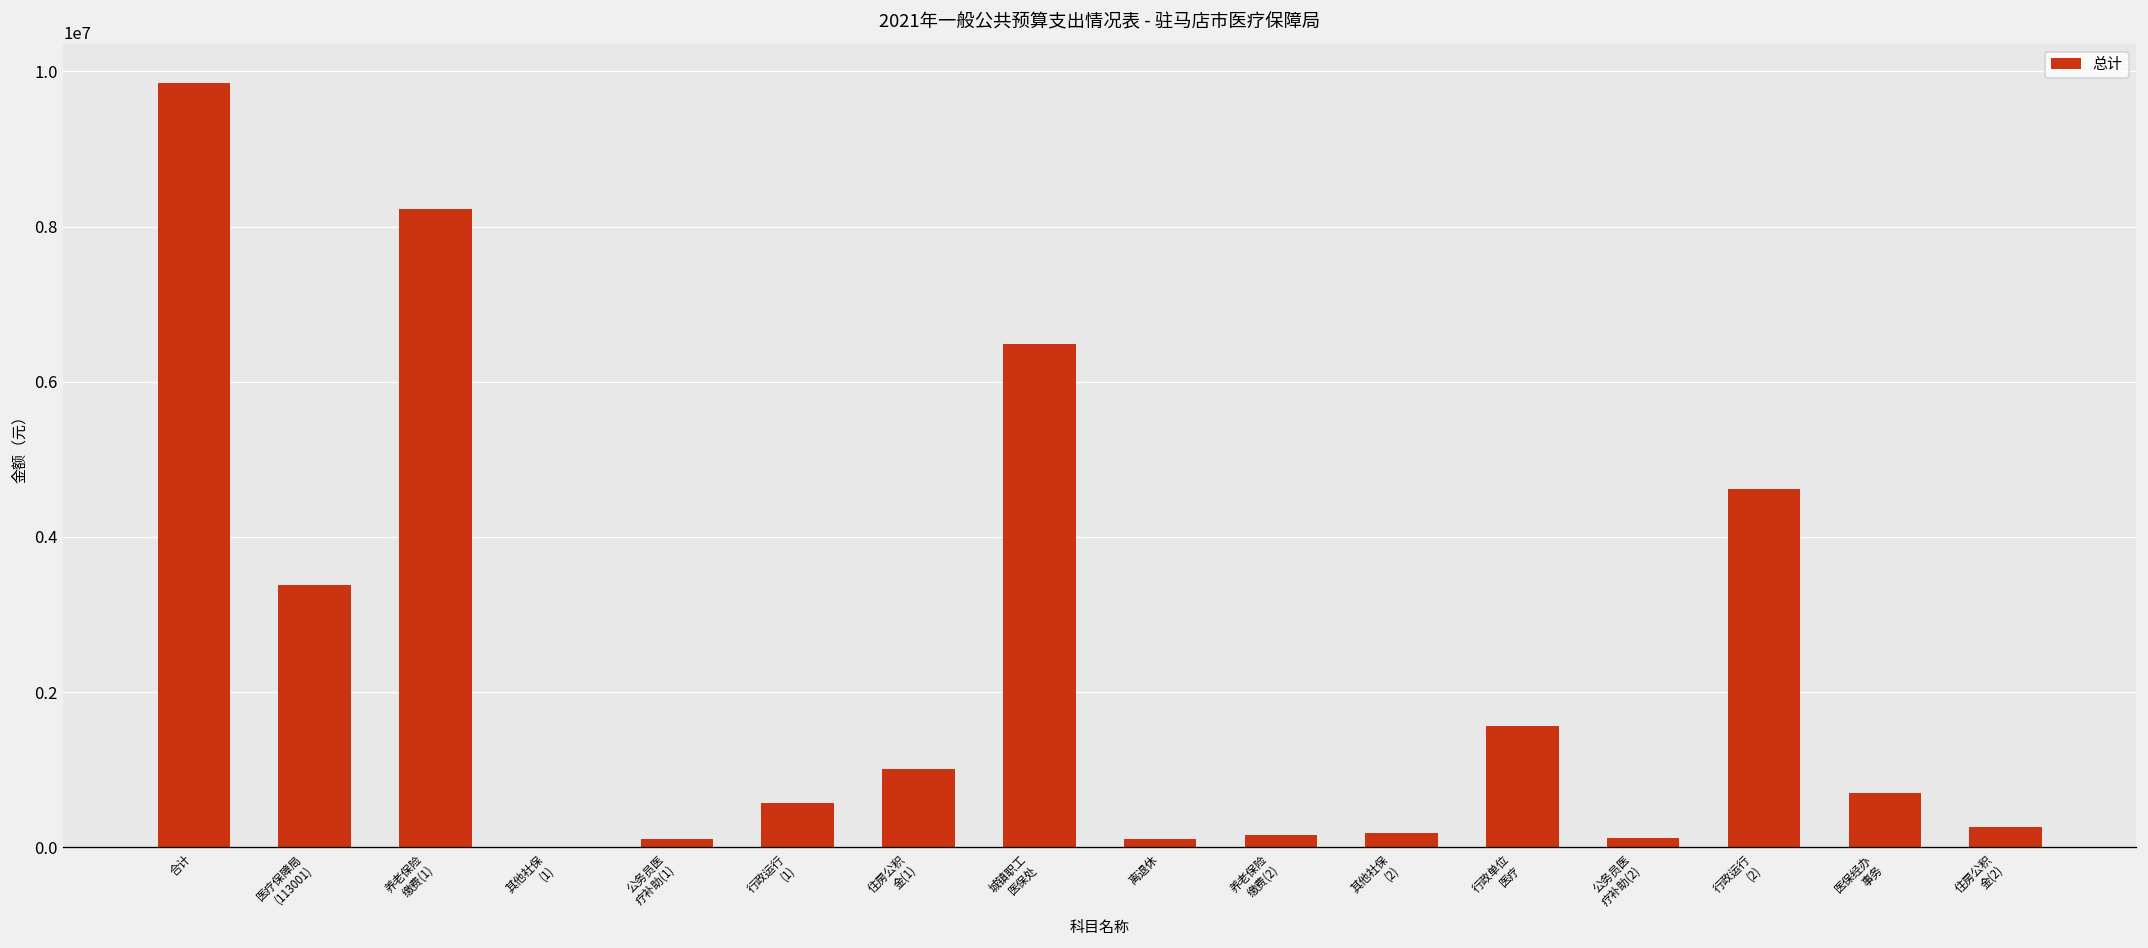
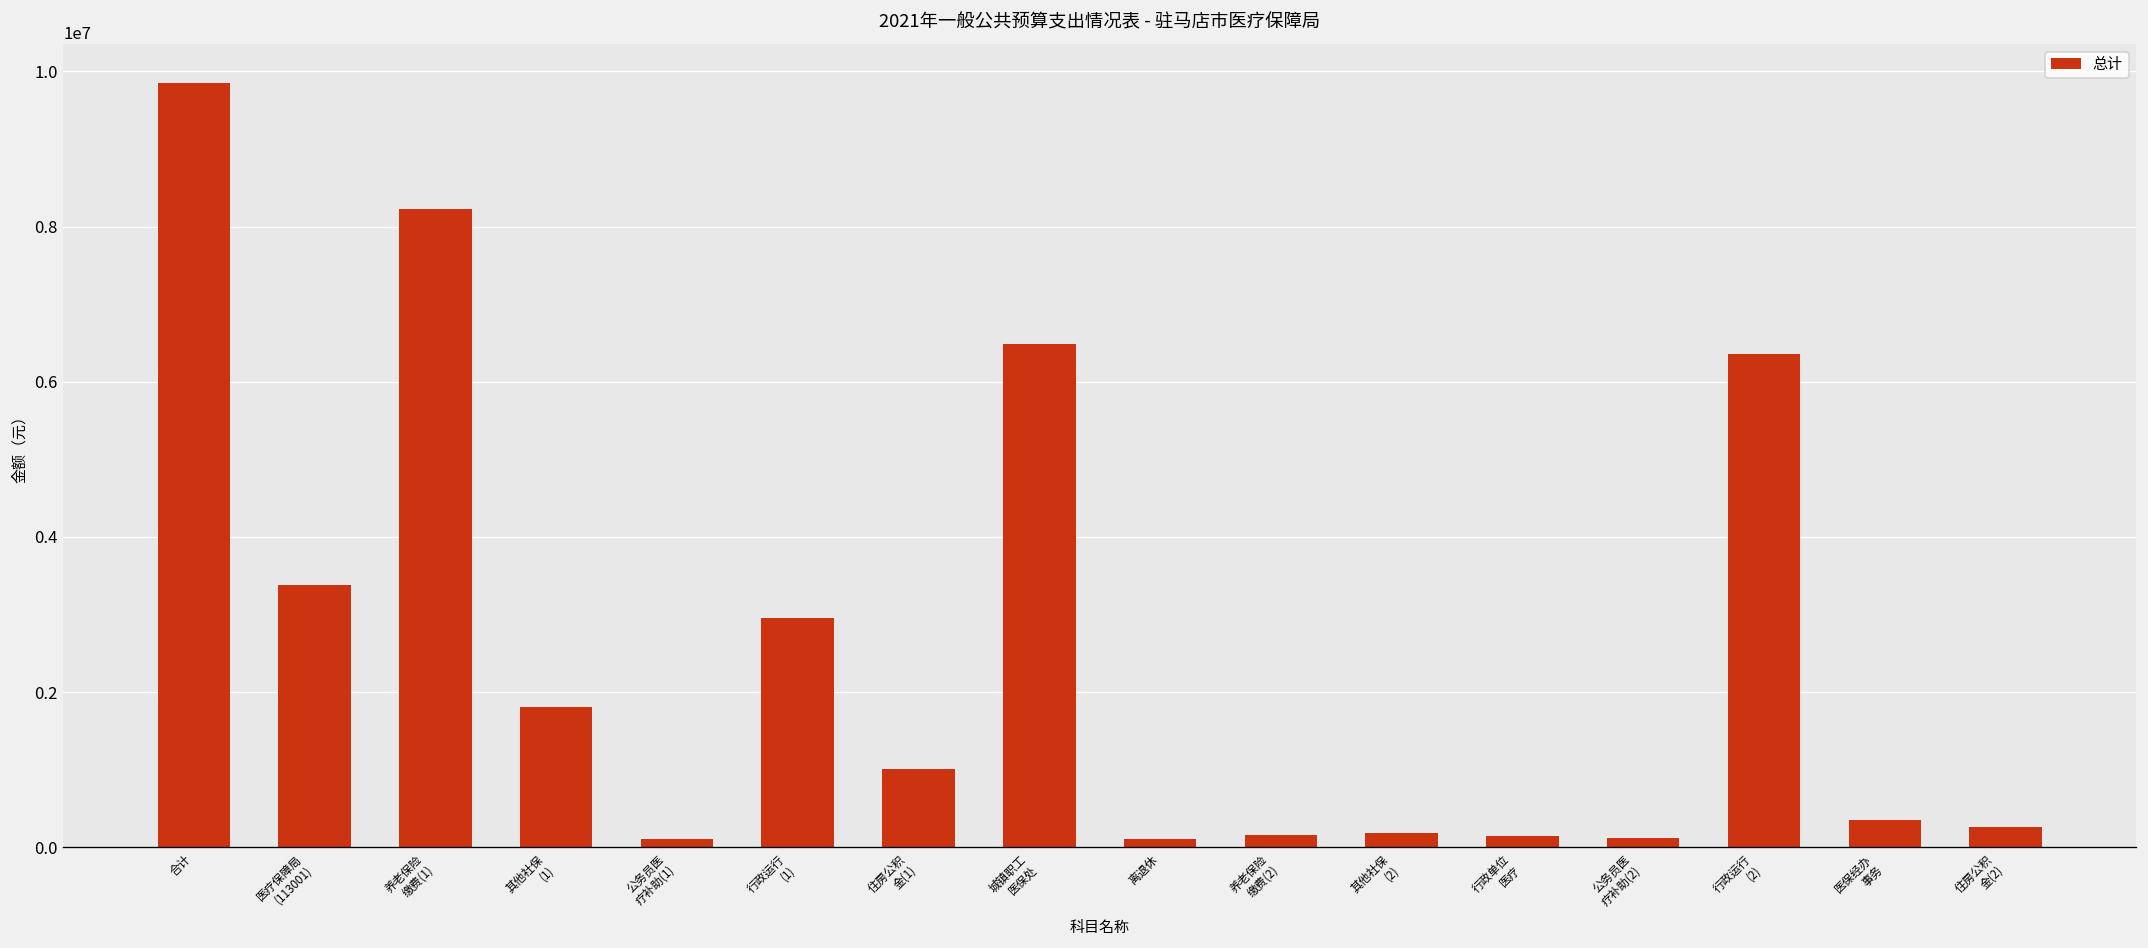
其他社保 (1): 0 -> 1800000
行政运行 (1): 600000 -> 3000000
行政单位 医疗: 1600000 -> 100000
行政运行 (2): 4600000 -> 6400000
医保经办 事务: 700000 -> 400000
